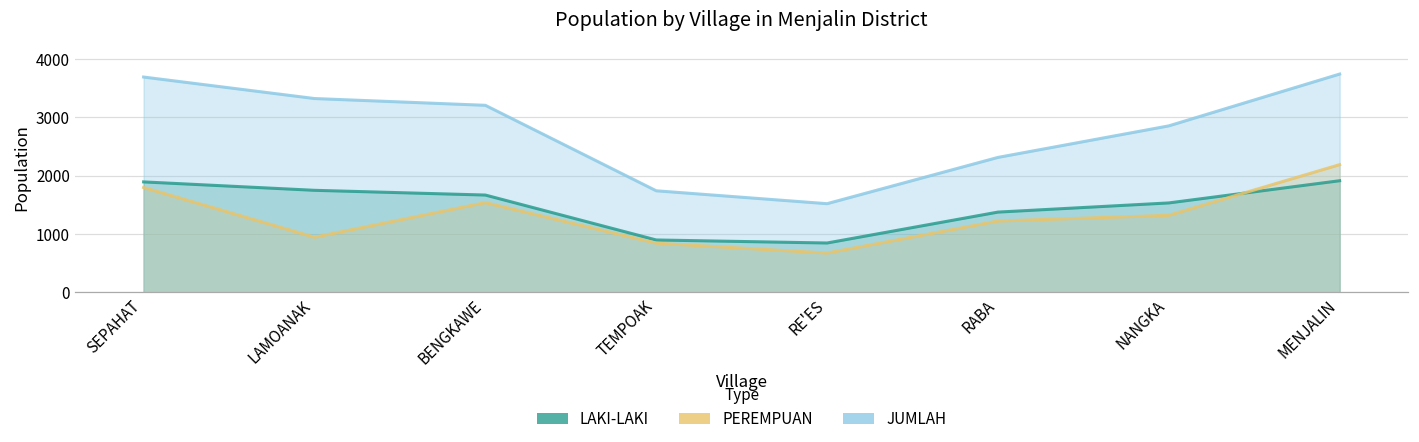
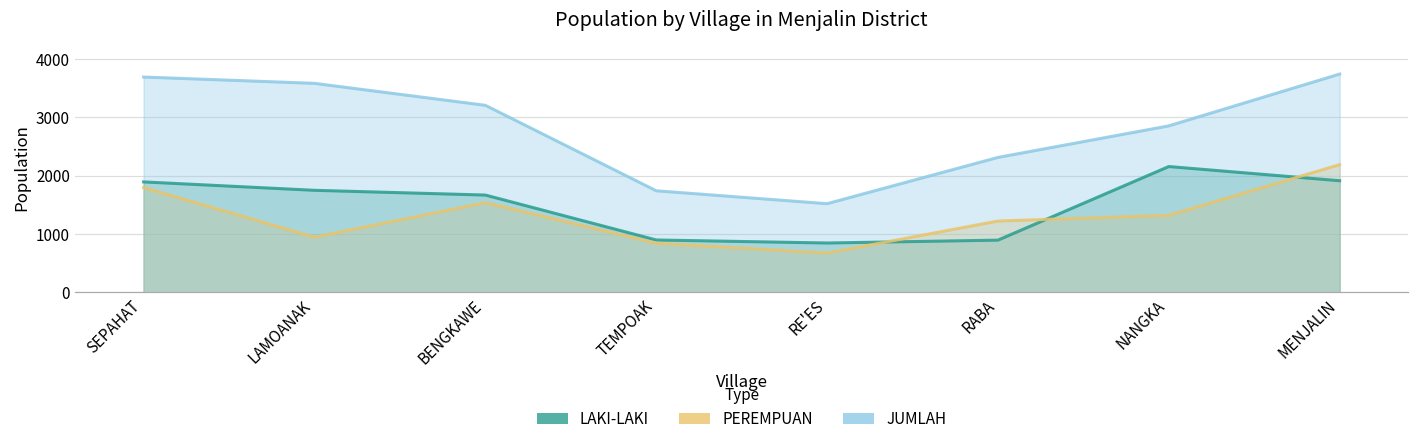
JUMLAH, LAMOANAK: 3300 -> 3600
LAKI-LAKI, RABA: 1400 -> 900
LAKI-LAKI, NANGKA: 1500 -> 2200
